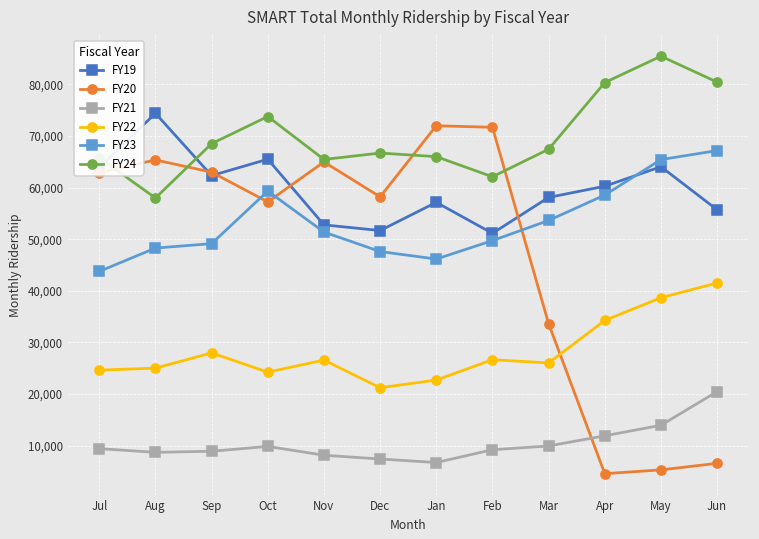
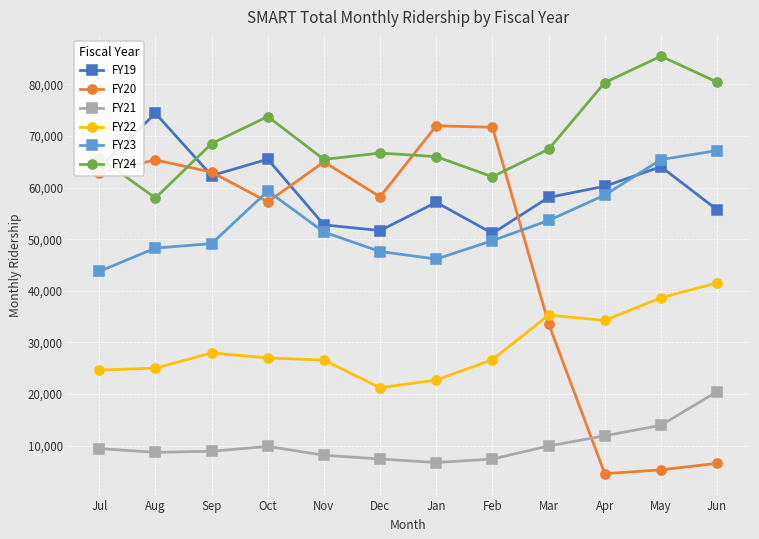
FY22, Oct: 24,000 -> 27,000
FY21, Feb: 9,000 -> 7,000
FY22, Mar: 26,000 -> 35,000
